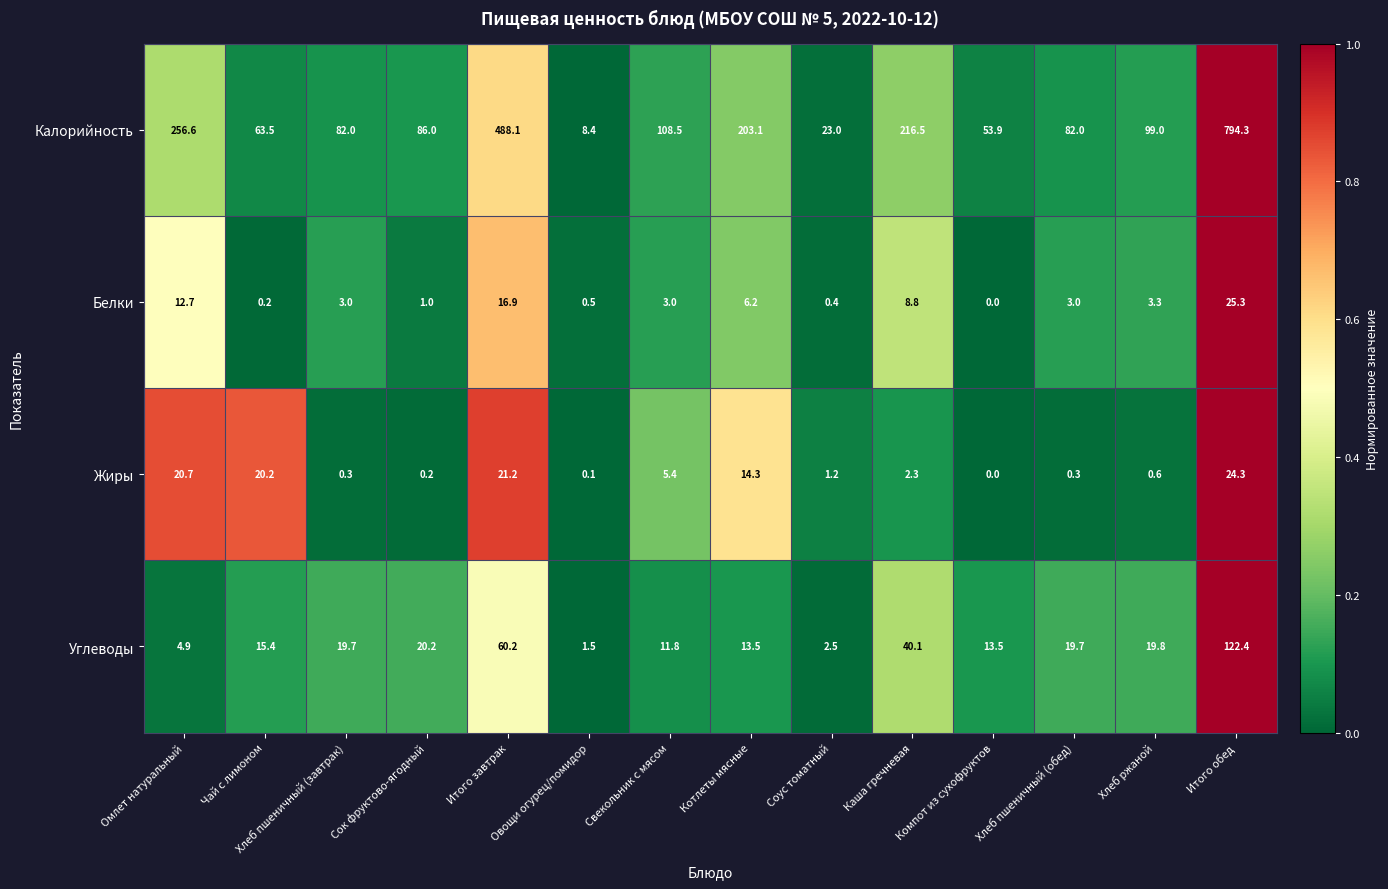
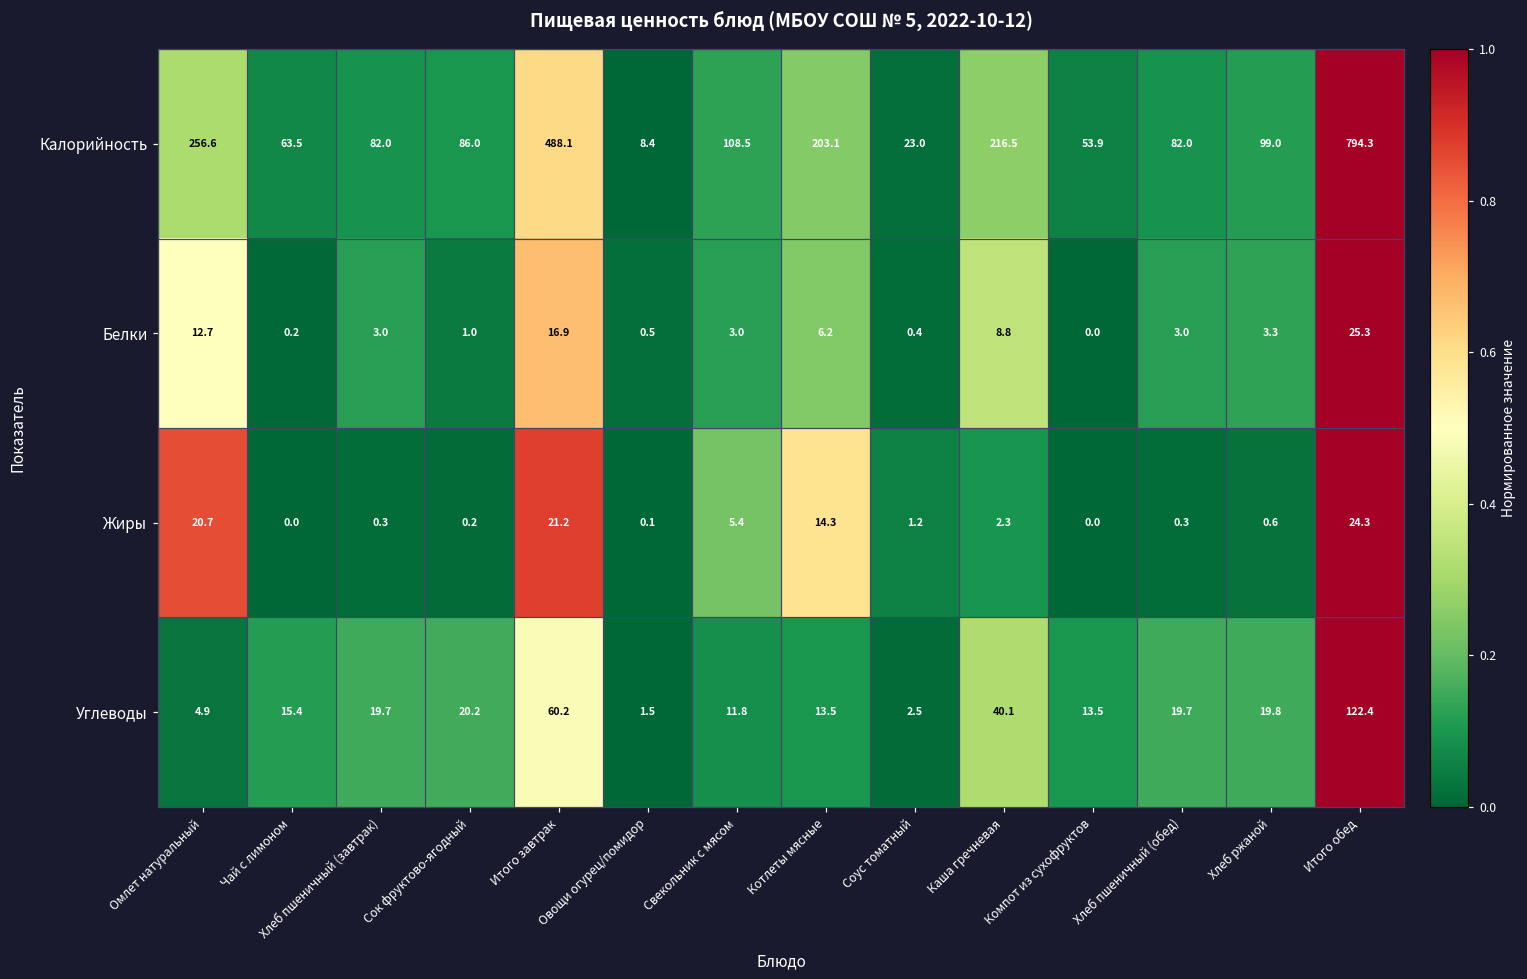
Жиры, Чай с лимоном: 20.2 -> 0.0
